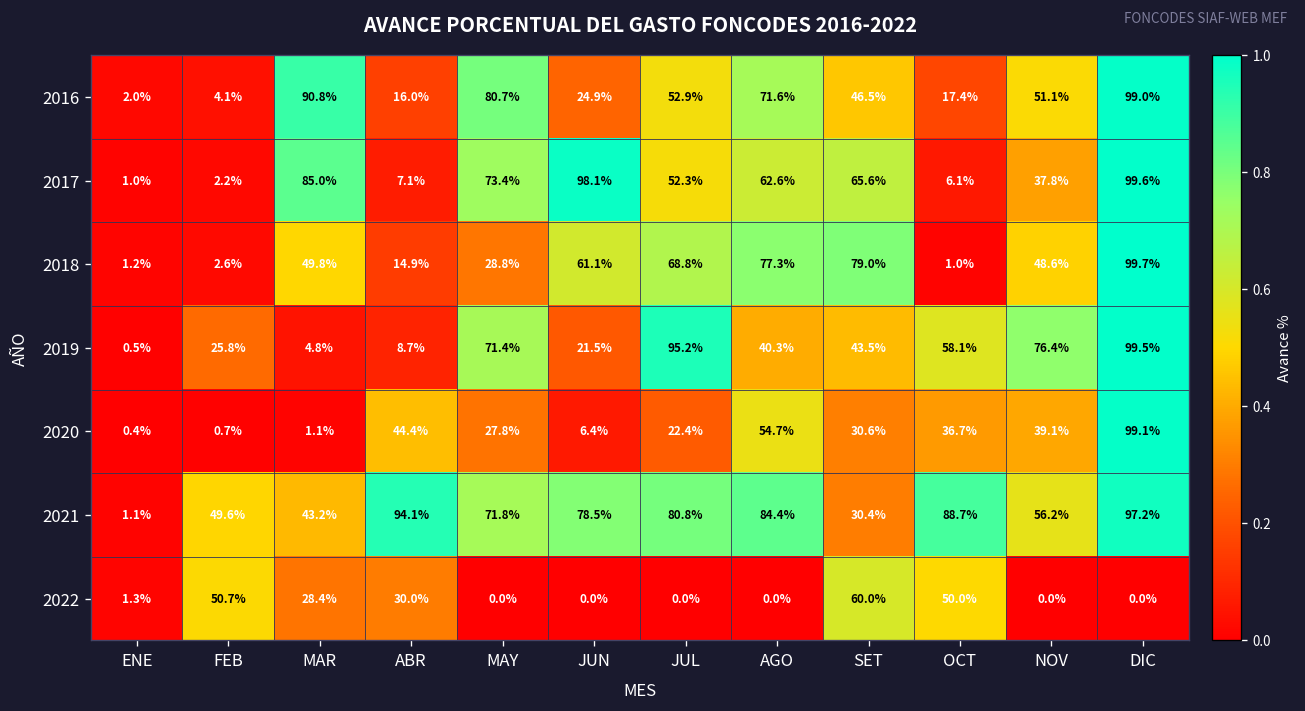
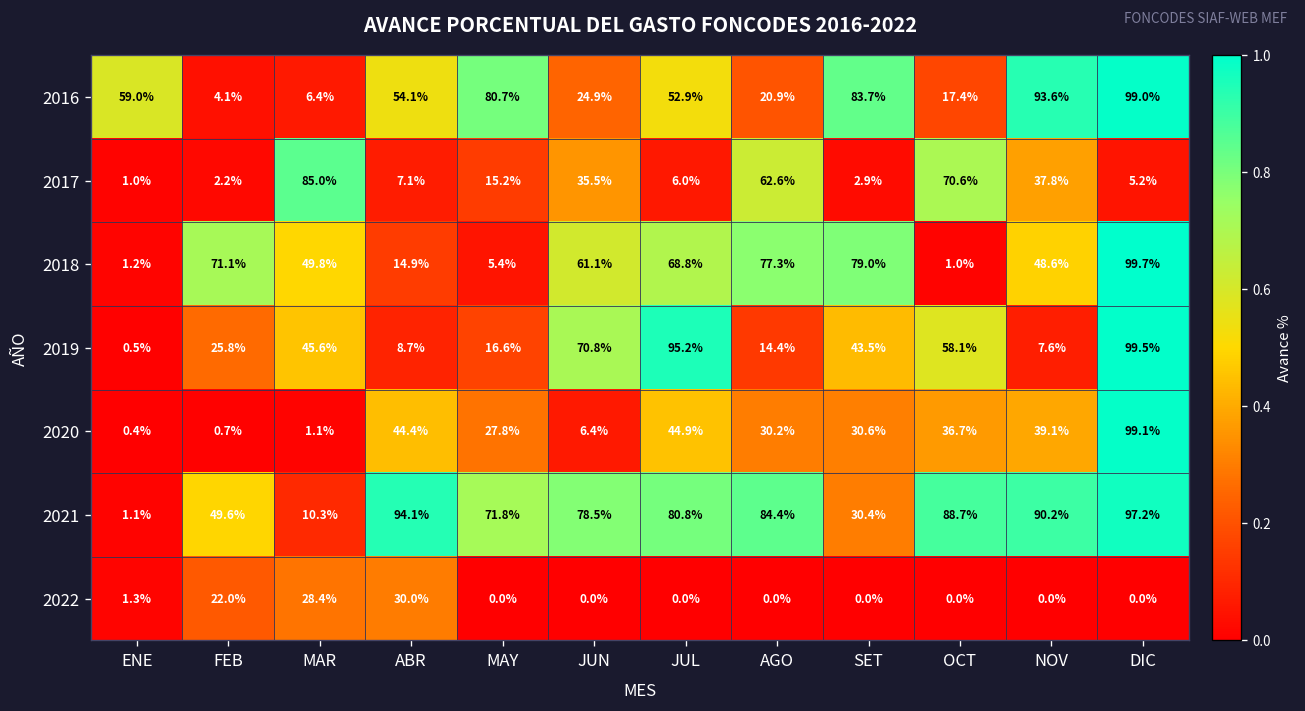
2016, ENE: 2.0% -> 59.0%
2016, MAR: 90.8% -> 6.4%
2016, ABR: 16.0% -> 54.1%
2016, AGO: 71.6% -> 20.9%
2016, SET: 46.5% -> 83.7%
2016, NOV: 51.1% -> 93.6%
2017, MAY: 73.4% -> 15.2%
2017, JUN: 98.1% -> 35.5%
2017, JUL: 52.3% -> 6.0%
2017, SET: 65.6% -> 2.9%
2017, OCT: 6.1% -> 70.6%
2017, DIC: 99.6% -> 5.2%
2018, FEB: 2.6% -> 71.1%
2018, MAY: 28.8% -> 5.4%
2019, MAR: 4.8% -> 45.6%
2019, MAY: 71.4% -> 16.6%
2019, JUN: 21.5% -> 70.8%
2019, AGO: 40.3% -> 14.4%
2019, NOV: 76.4% -> 7.6%
2020, JUL: 22.4% -> 44.9%
2020, AGO: 54.7% -> 30.2%
2021, MAR: 43.2% -> 10.3%
2021, NOV: 56.2% -> 90.2%
2022, FEB: 50.7% -> 22.0%
2022, SET: 60.0% -> 0.0%
2022, OCT: 50.0% -> 0.0%
